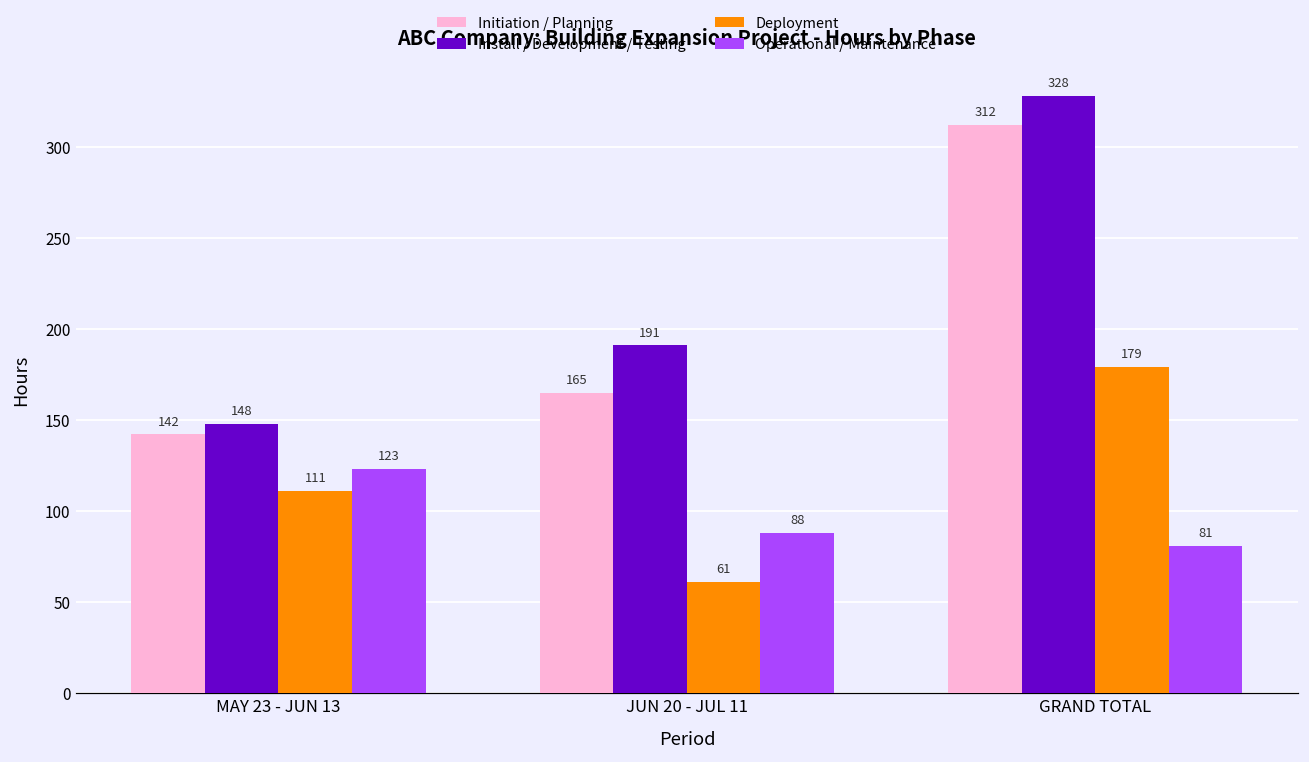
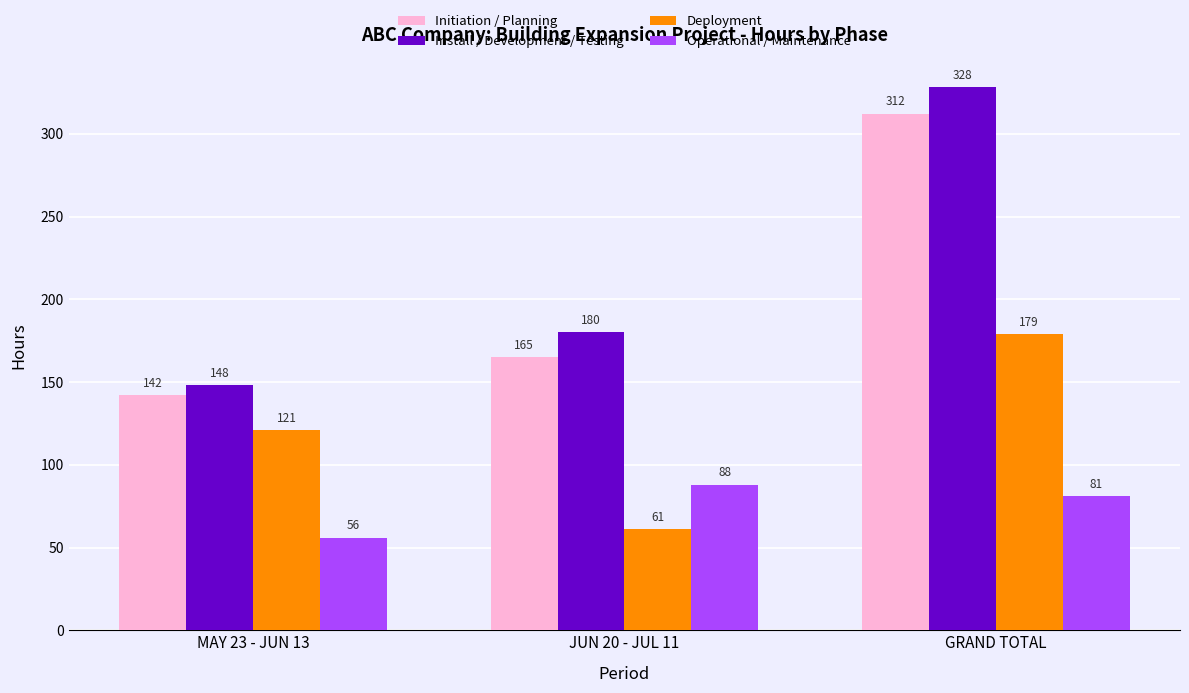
Deployment, MAY 23 - JUN 13: 111 -> 121
Operational / Maintenance, MAY 23 - JUN 13: 123 -> 56
Install / Development / Testing, JUN 20 - JUL 11: 191 -> 180
